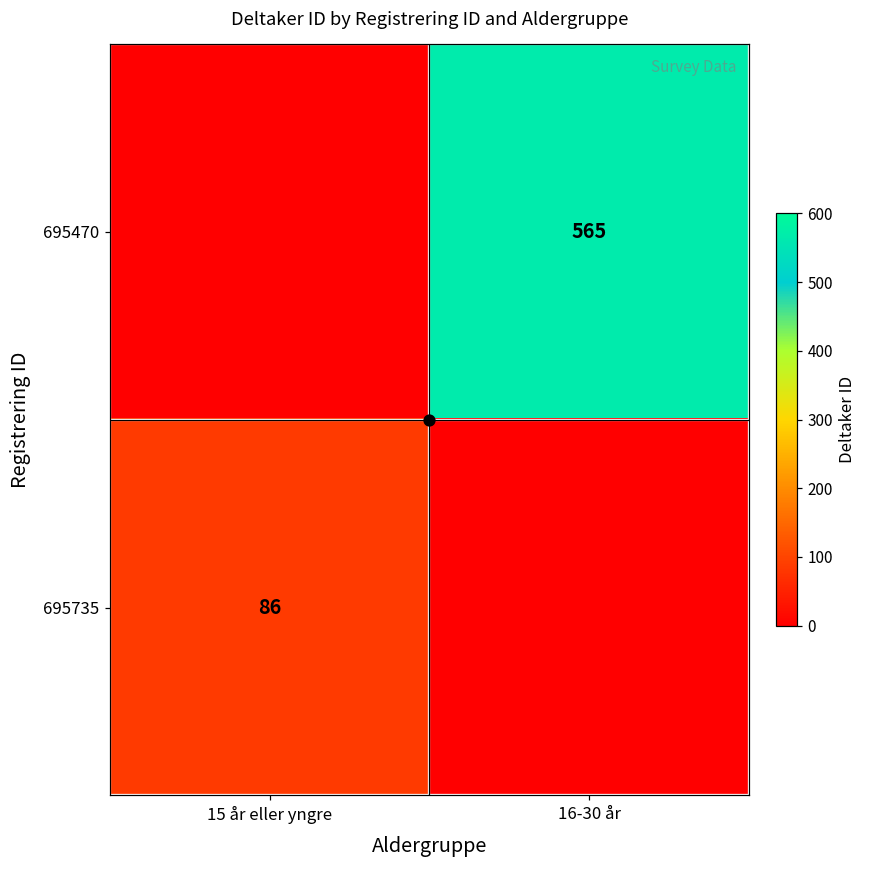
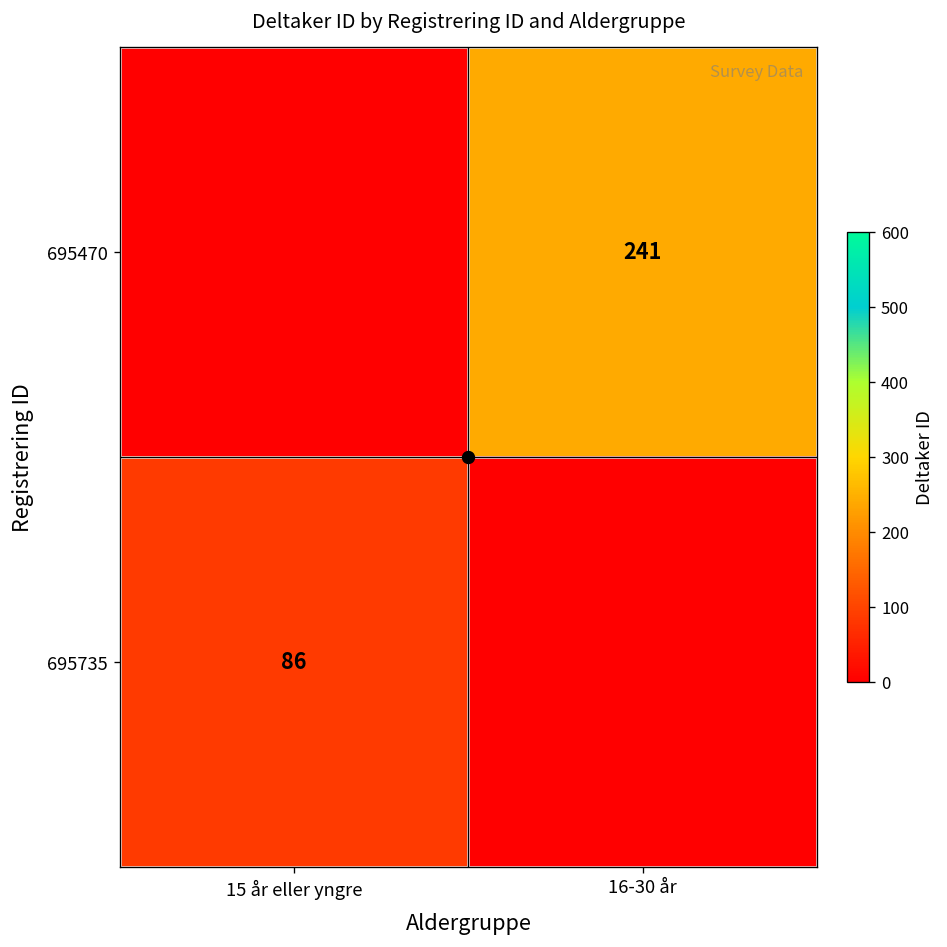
695470, 16-30 år: 565 -> 241
